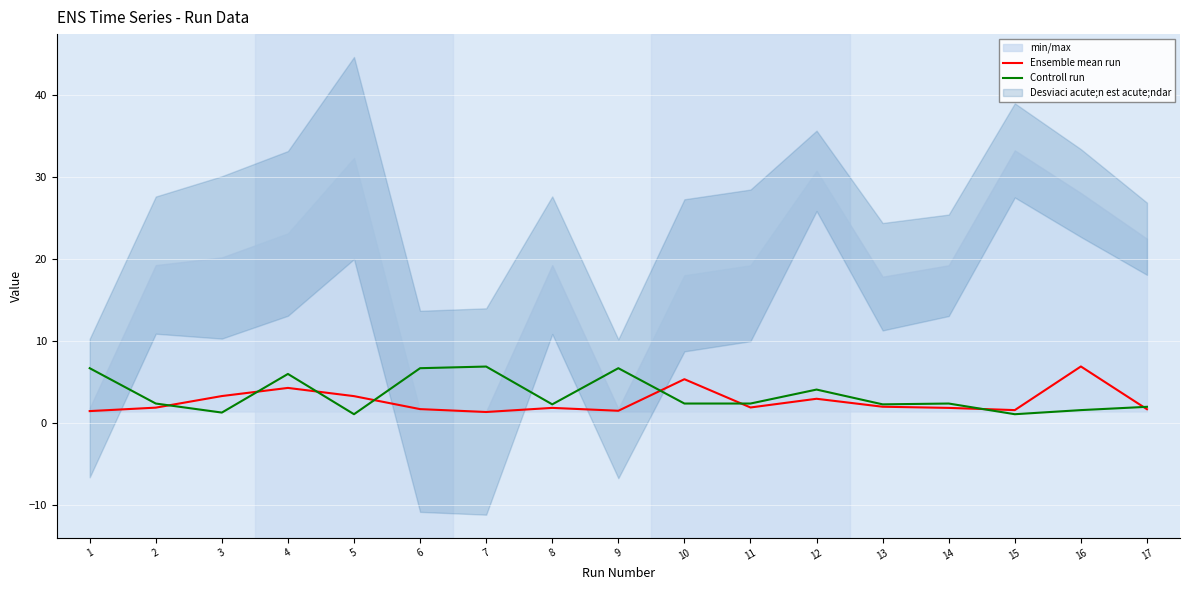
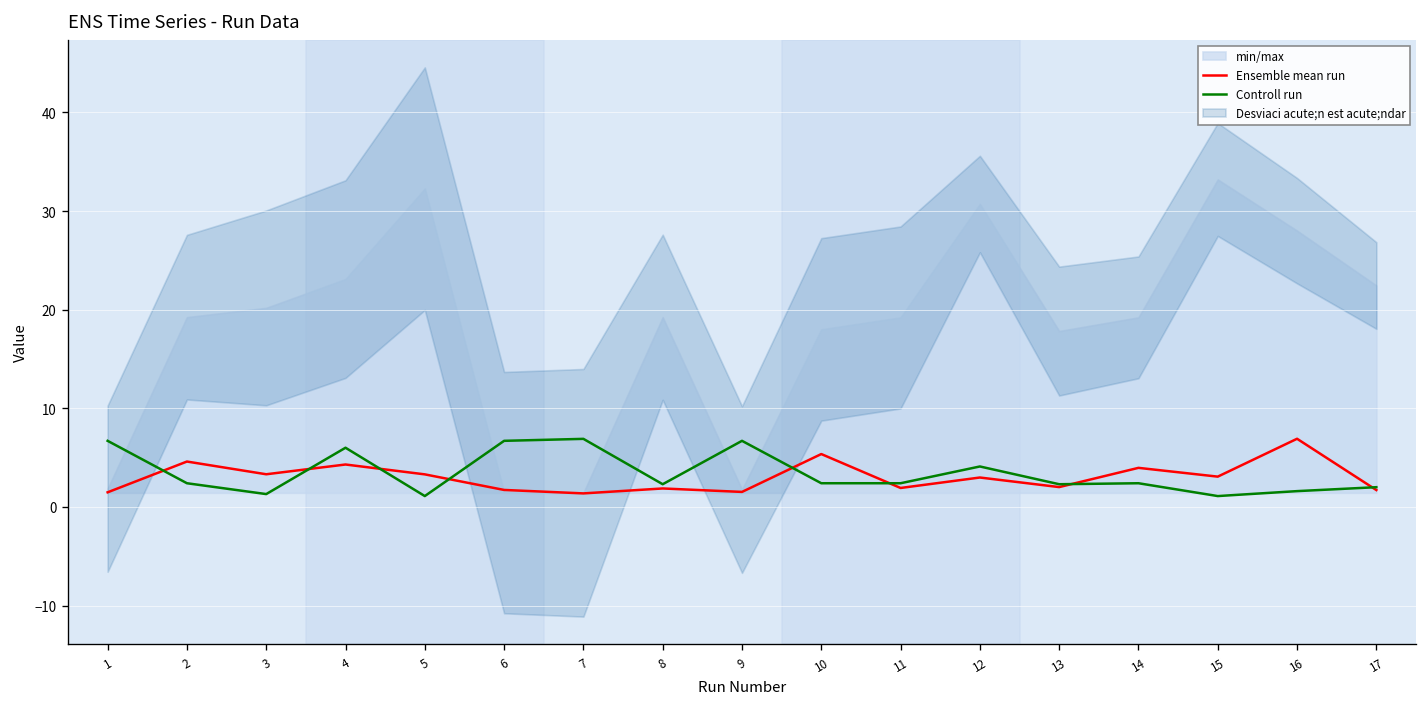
Ensemble mean run, 2: 2 -> 5
Ensemble mean run, 14: 2 -> 4
Ensemble mean run, 15: 2 -> 3
